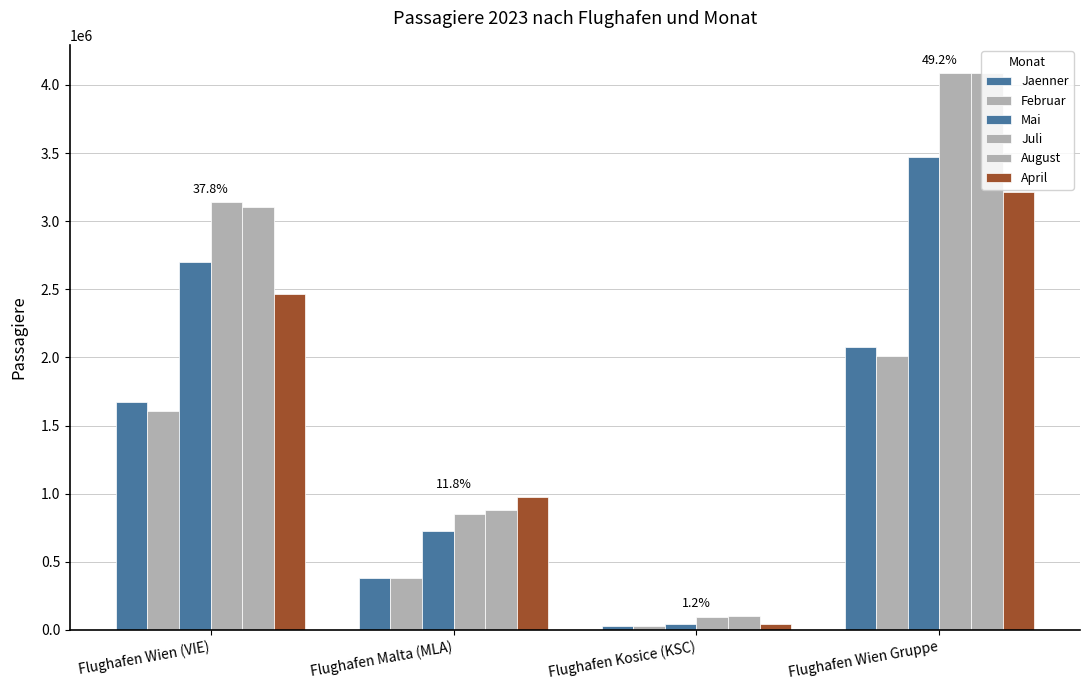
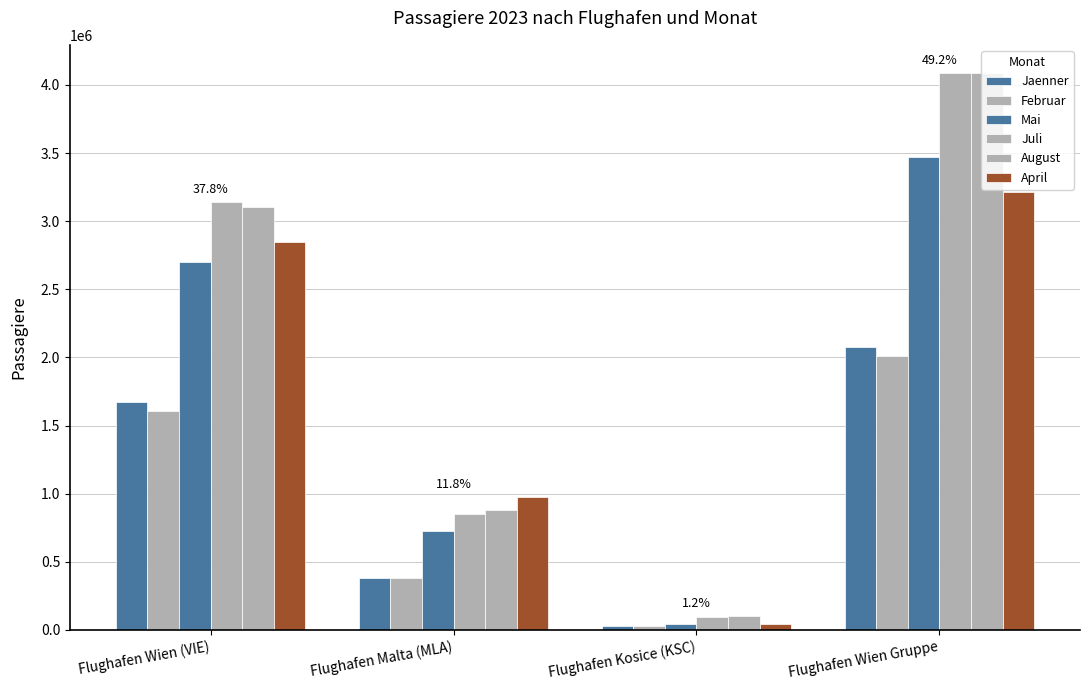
April, Flughafen Wien (VIE): 2470000 -> 2850000
